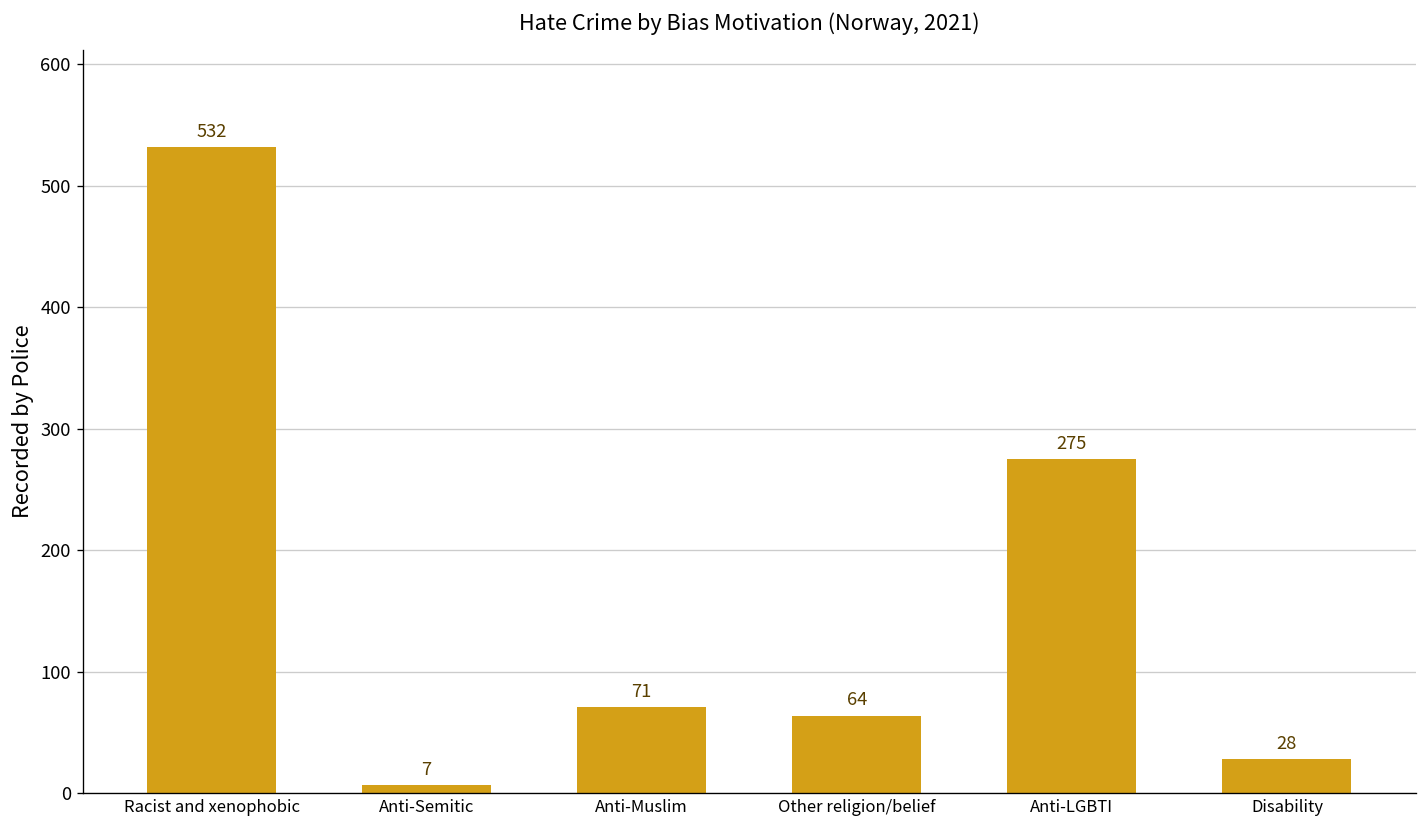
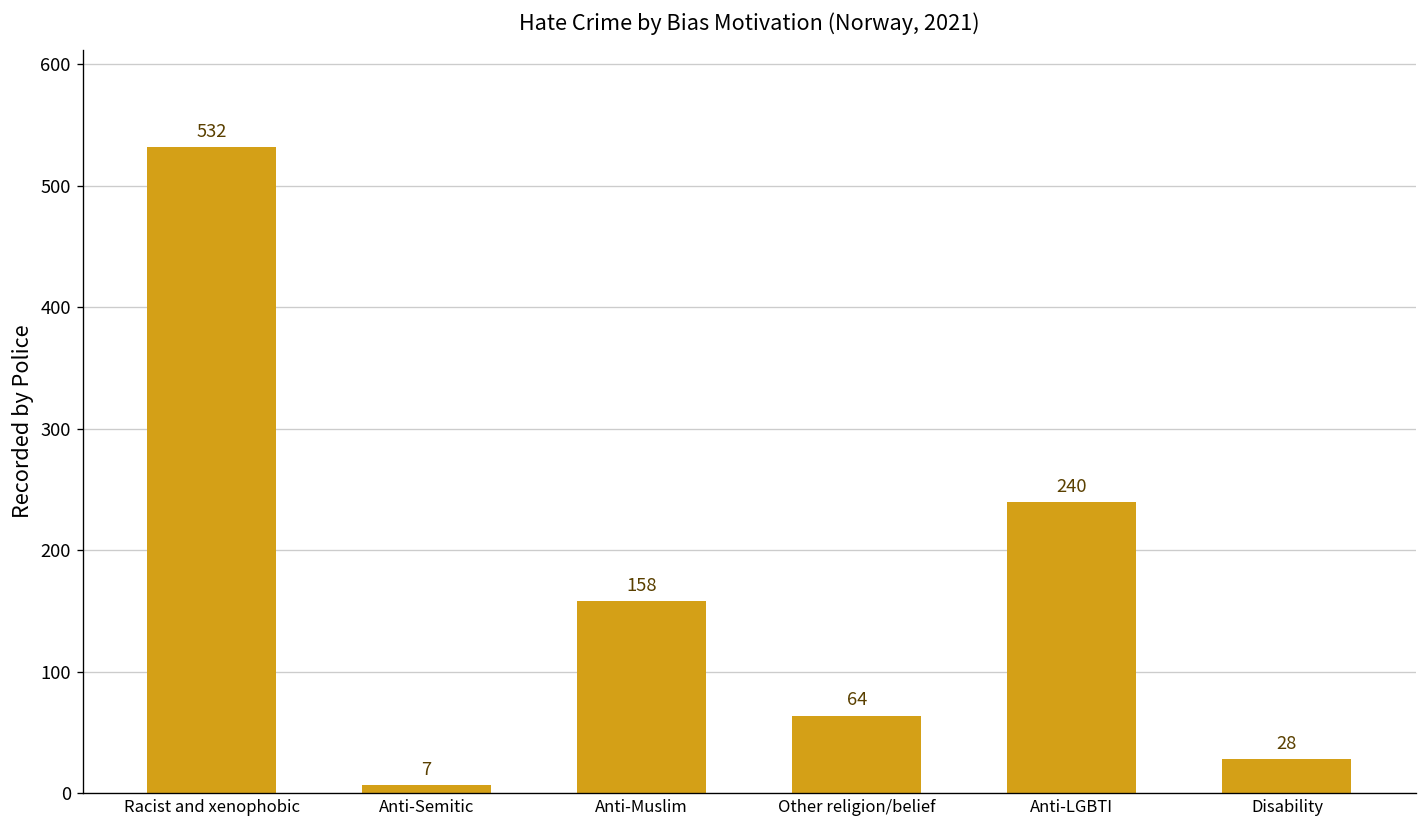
Anti-Muslim: 71 -> 158
Anti-LGBTI: 275 -> 240
